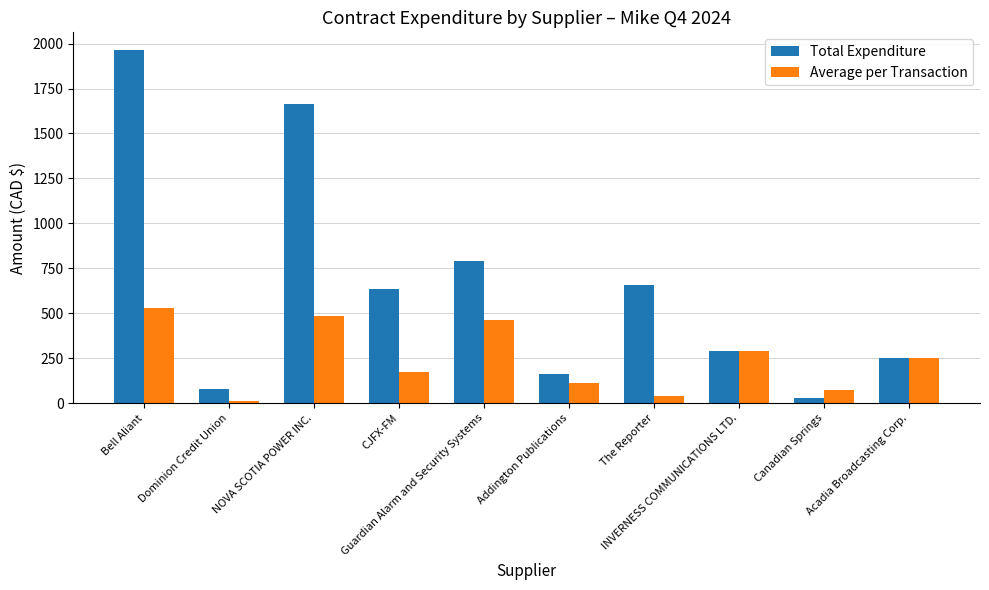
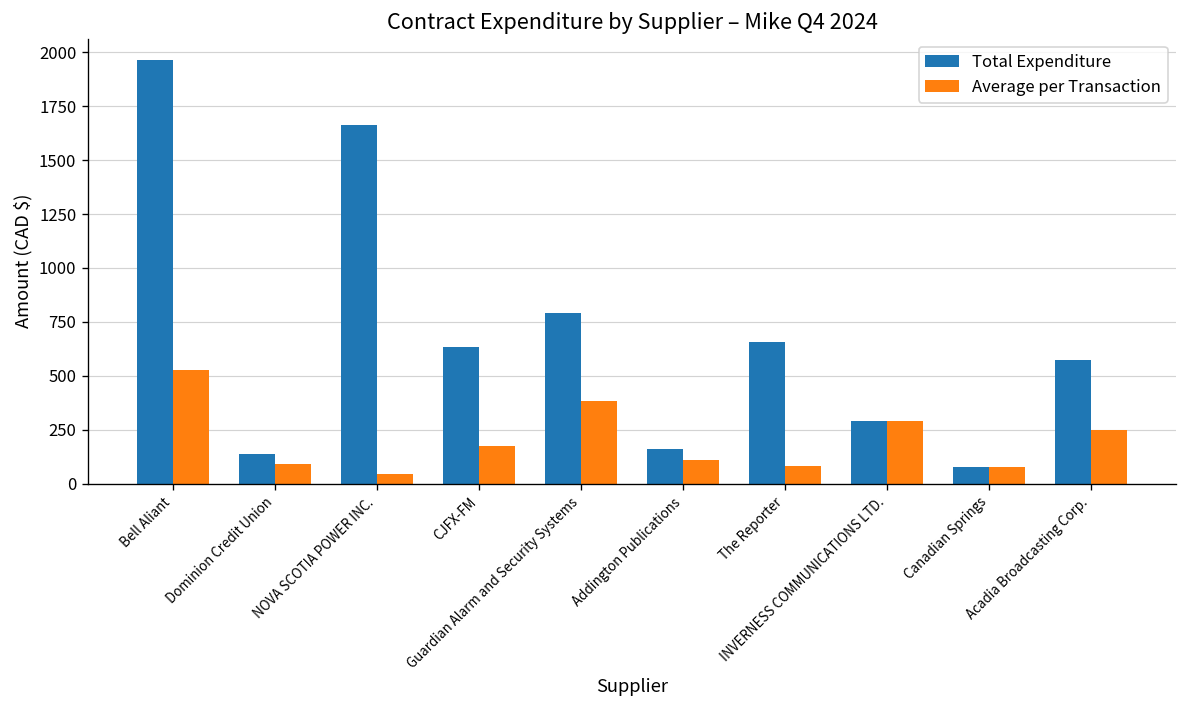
Total Expenditure, Dominion Credit Union: 80 -> 140
Average per Transaction, Dominion Credit Union: 10 -> 90
Average per Transaction, NOVA SCOTIA POWER INC.: 480 -> 40
Average per Transaction, Guardian Alarm and Security Systems: 460 -> 380
Average per Transaction, The Reporter: 40 -> 80
Total Expenditure, Canadian Springs: 30 -> 70
Total Expenditure, Acadia Broadcasting Corp.: 250 -> 570
